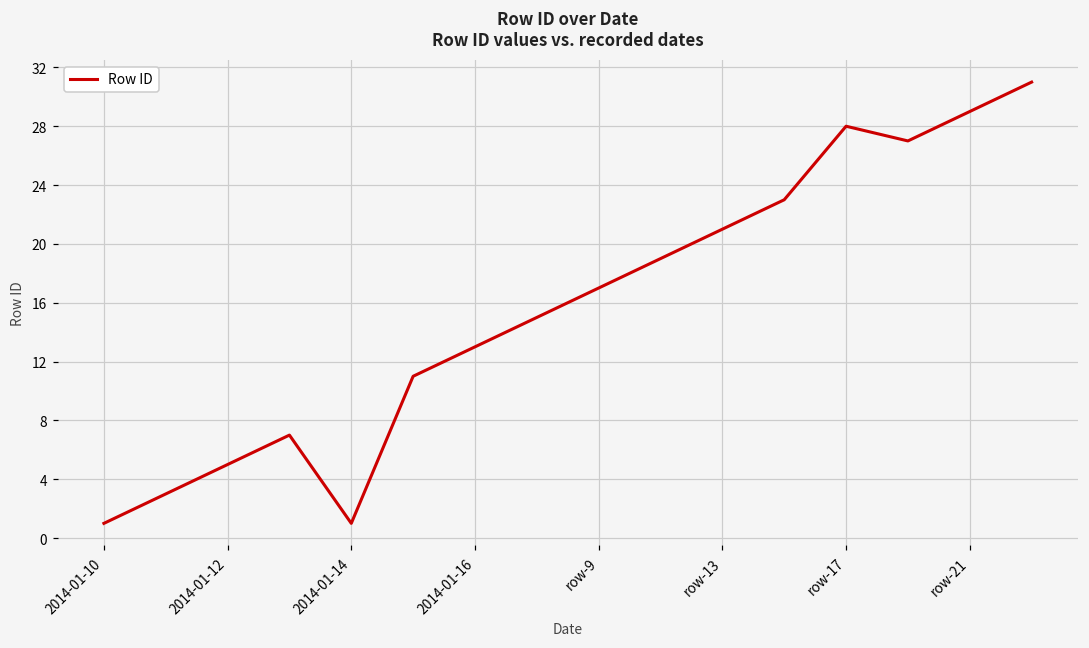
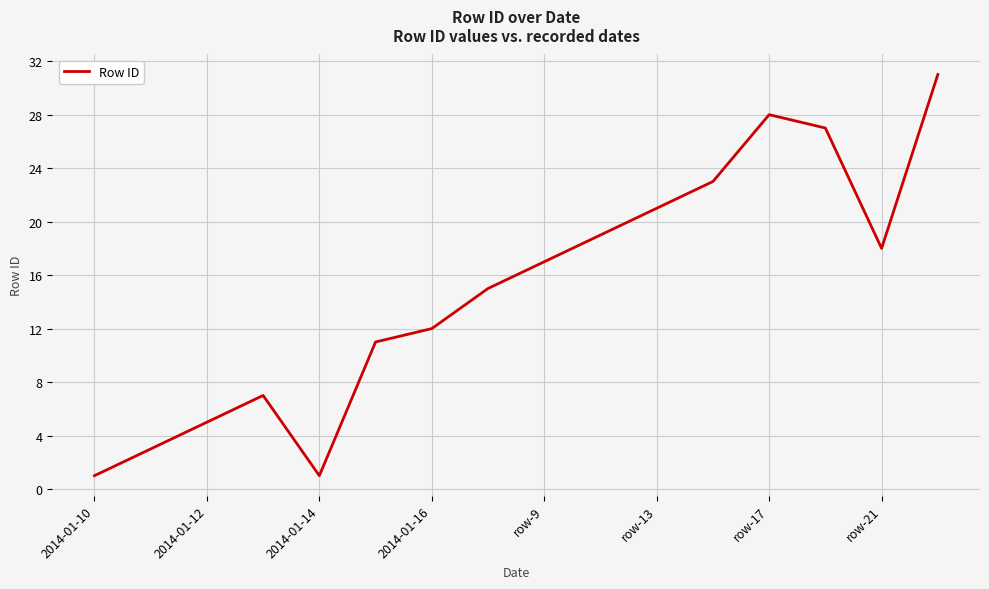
2014-01-16: 13 -> 12
row-21: 29 -> 18
